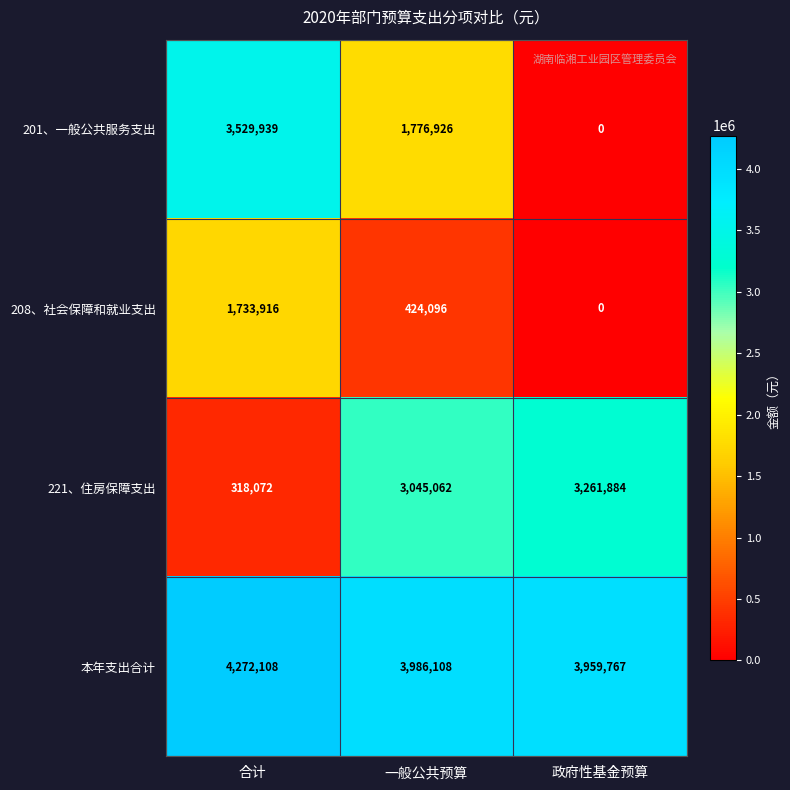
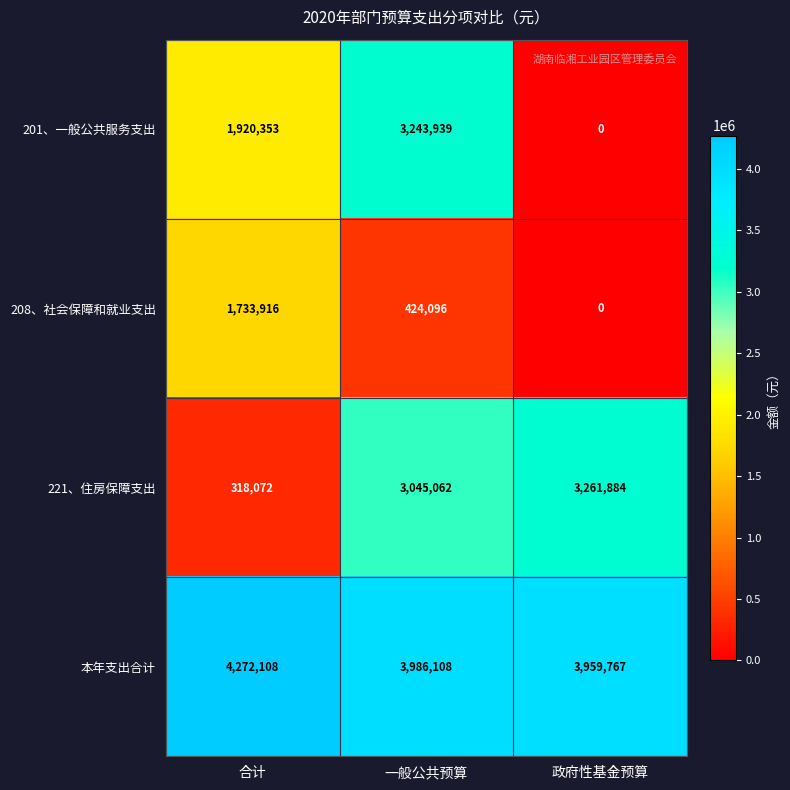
201、一般公共服务支出, 合计: 3,529,939 -> 1,920,353
201、一般公共服务支出, 一般公共预算: 1,776,926 -> 3,243,939
